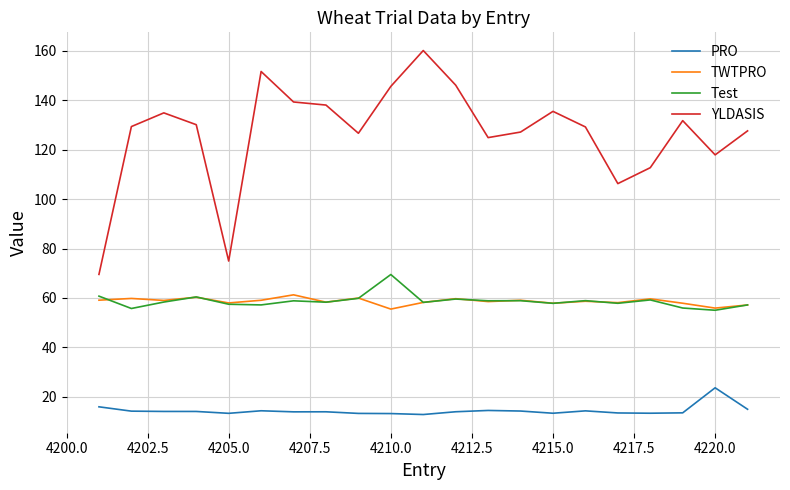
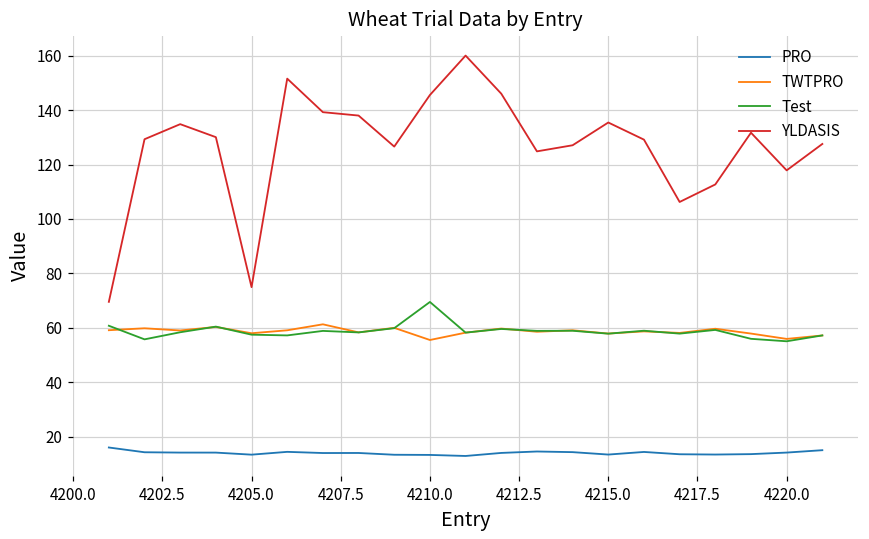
PRO, 4220.0: 24 -> 14
